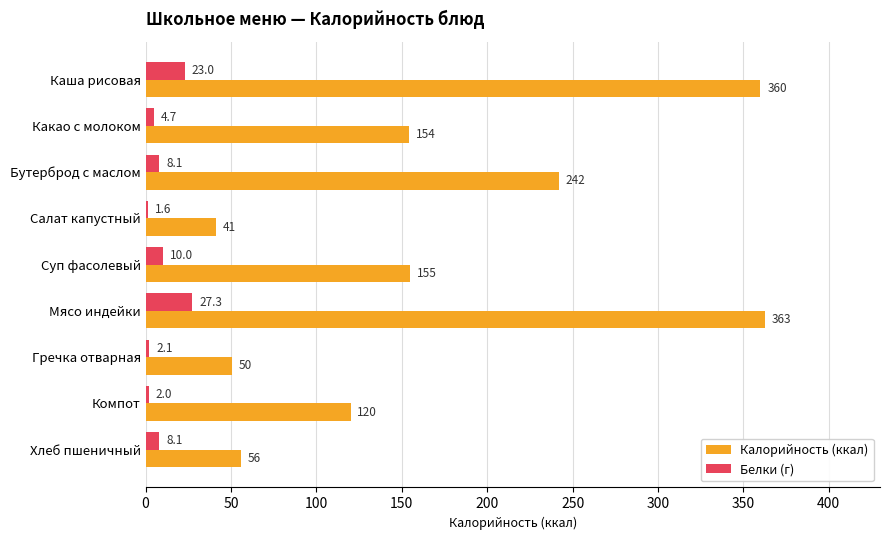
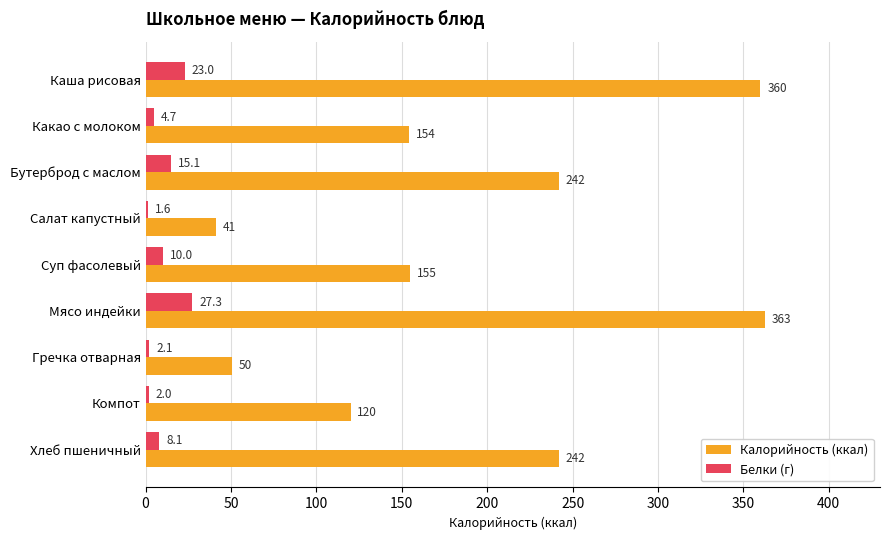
Белки (г), Бутерброд с маслом: 8.1 -> 15.1
Калорийность (ккал), Хлеб пшеничный: 56 -> 242
